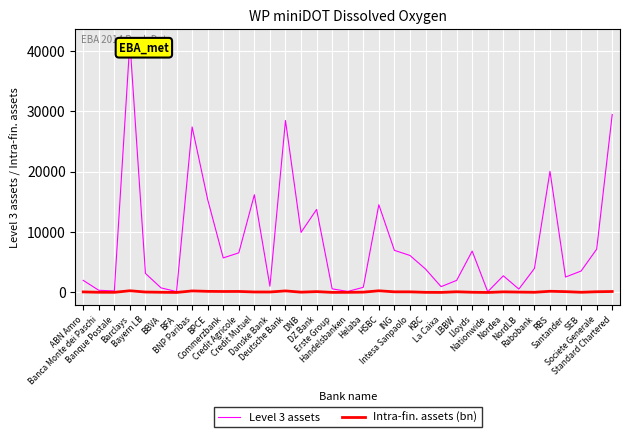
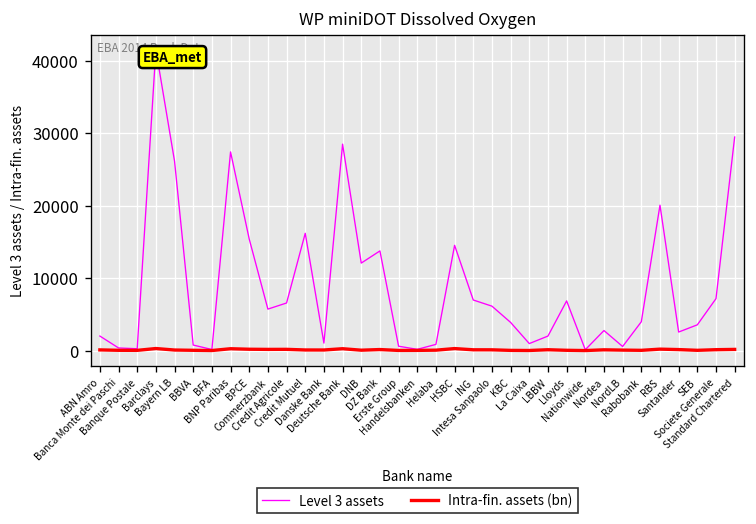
Level 3 assets, Bayern LB: 3000 -> 26000
Level 3 assets, DNB: 10000 -> 12000
